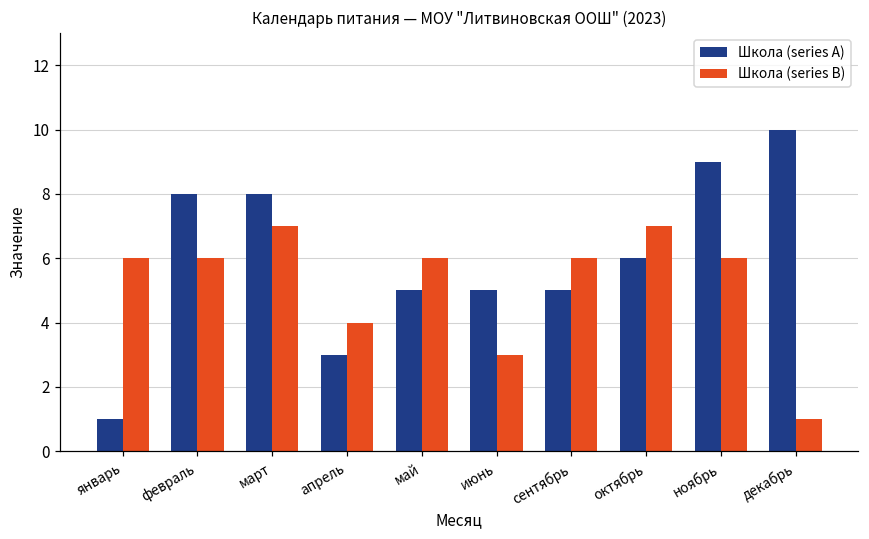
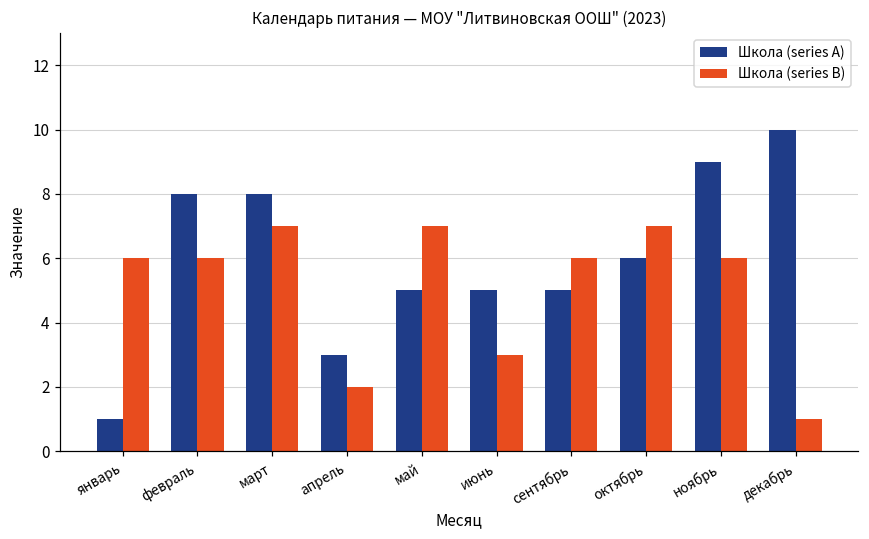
Школа (series B), апрель: 4 -> 2
Школа (series B), май: 6 -> 7
